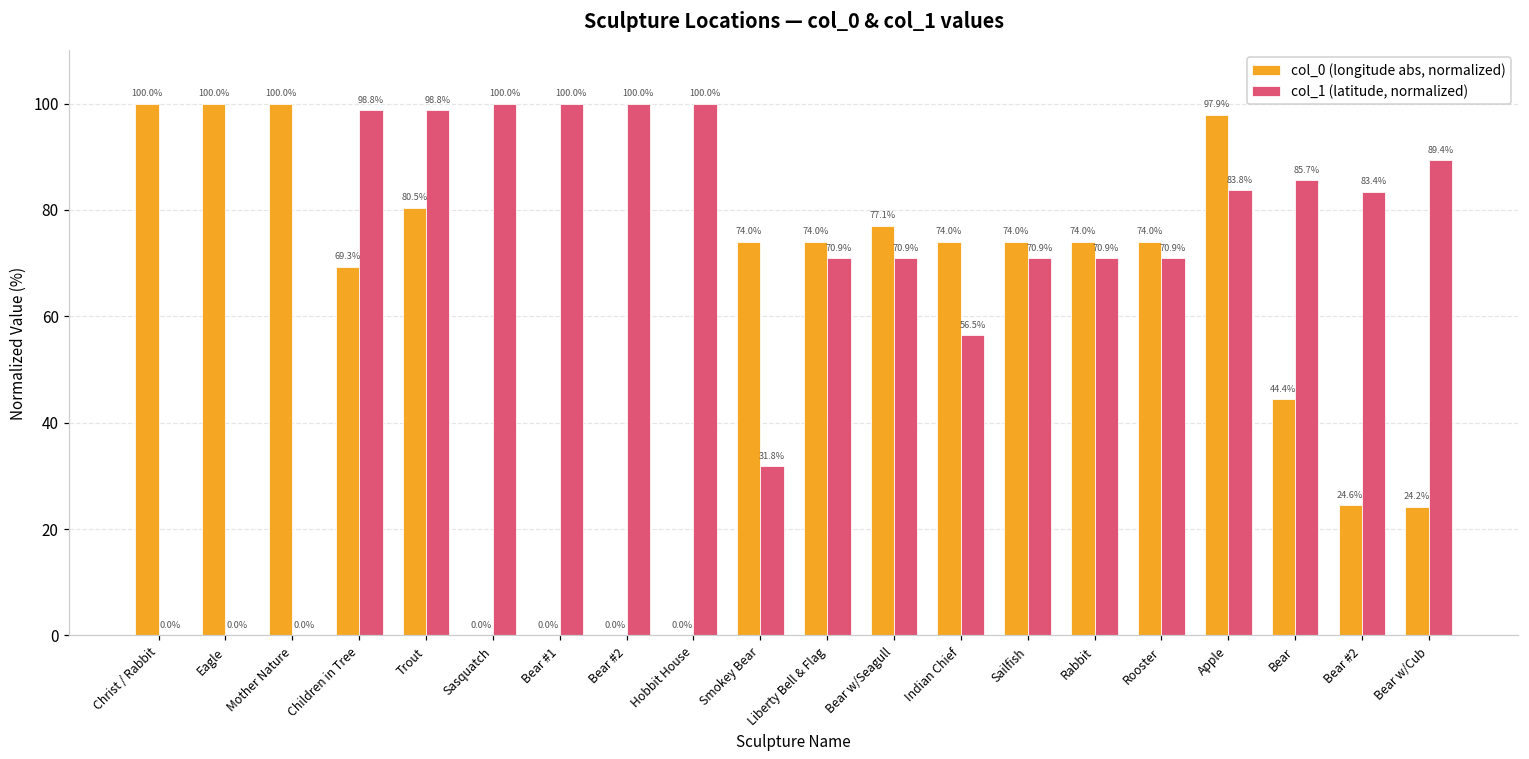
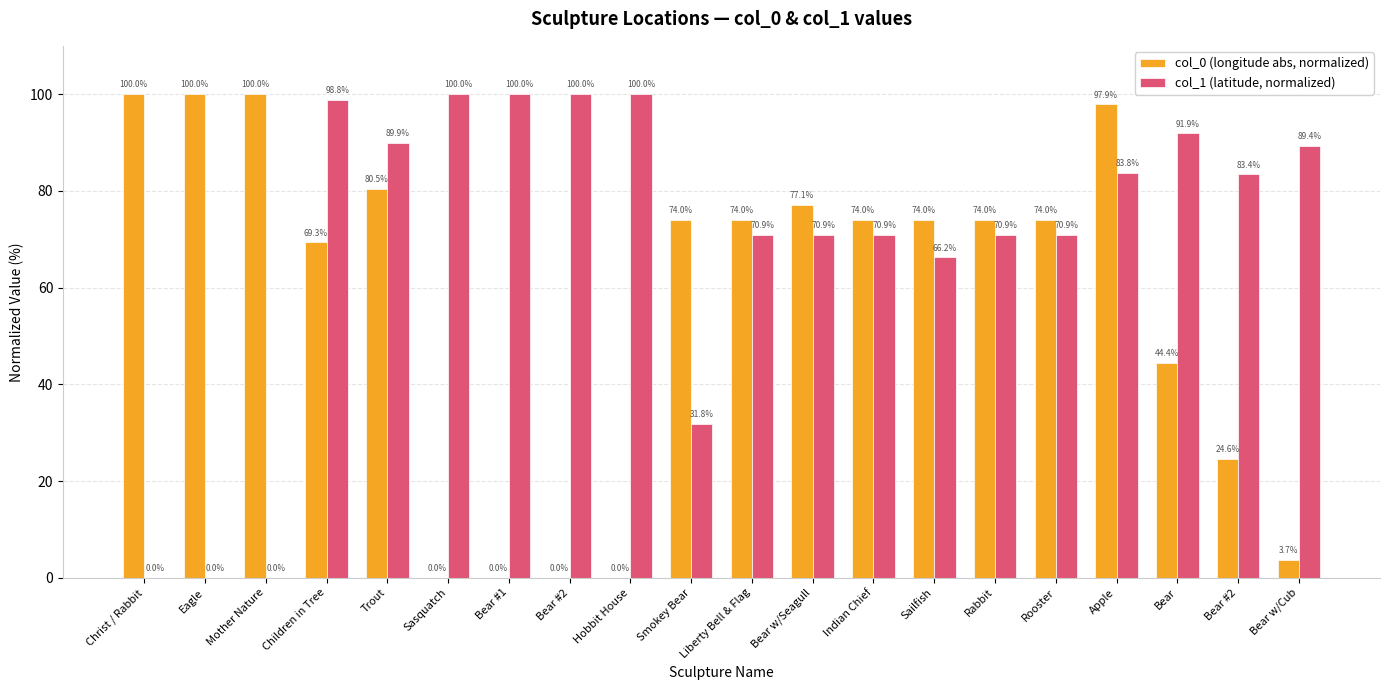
col_1 (latitude, normalized), Trout: 98.8% -> 89.9%
col_1 (latitude, normalized), Indian Chief: 56.5% -> 70.9%
col_1 (latitude, normalized), Sailfish: 70.9% -> 66.2%
col_1 (latitude, normalized), Bear: 85.7% -> 91.9%
col_0 (longitude abs, normalized), Bear w/Cub: 24.2% -> 3.7%
